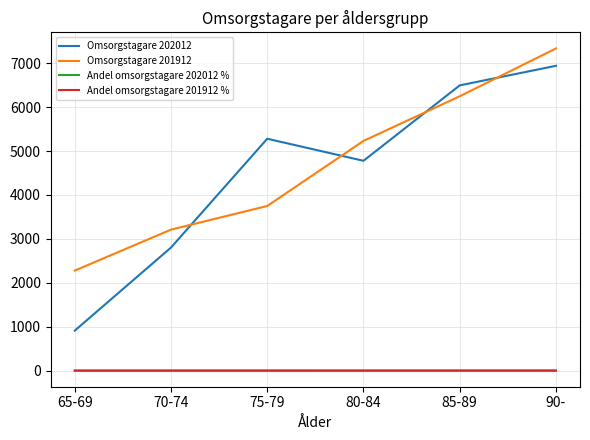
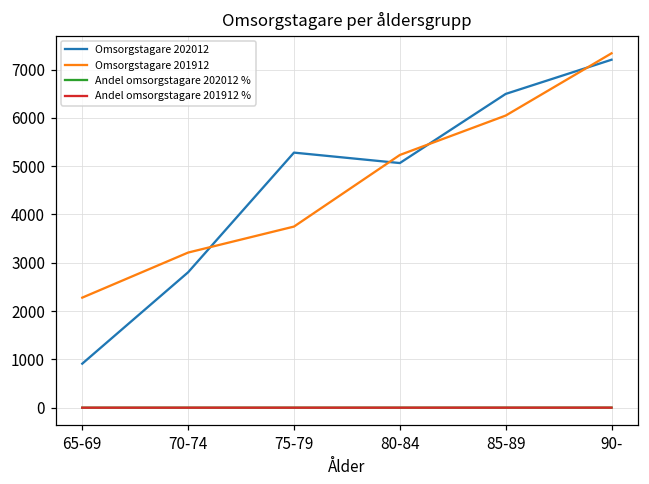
Omsorgstagare 202012, 80-84: 4800 -> 5100
Omsorgstagare 201912, 85-89: 6200 -> 6000
Omsorgstagare 202012, 90-: 6900 -> 7200
